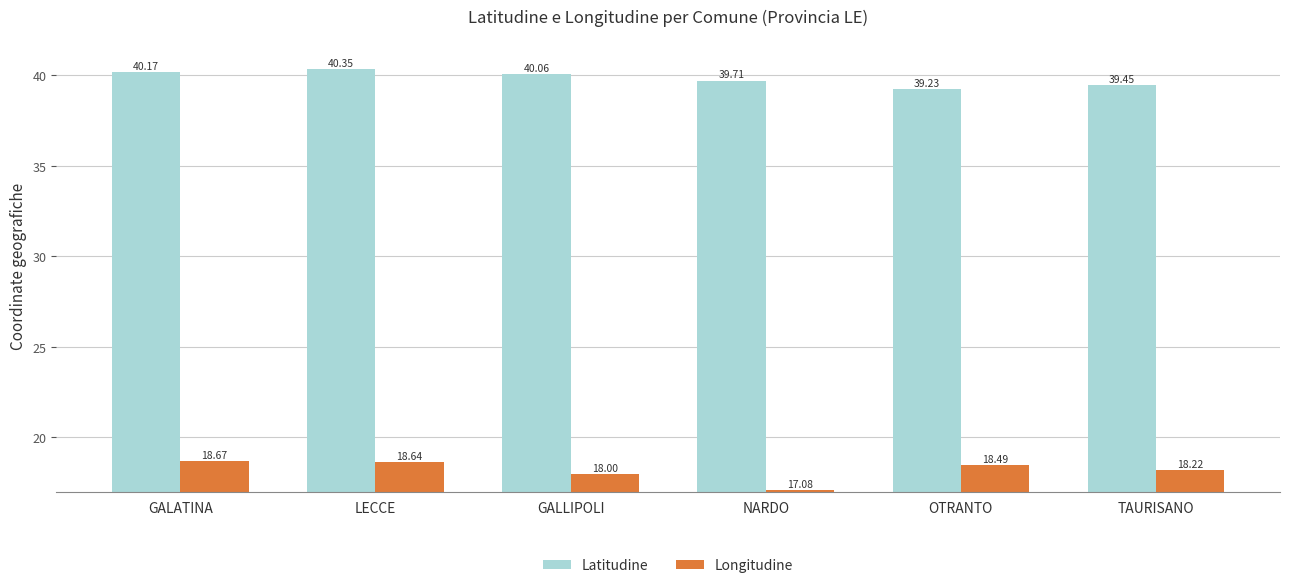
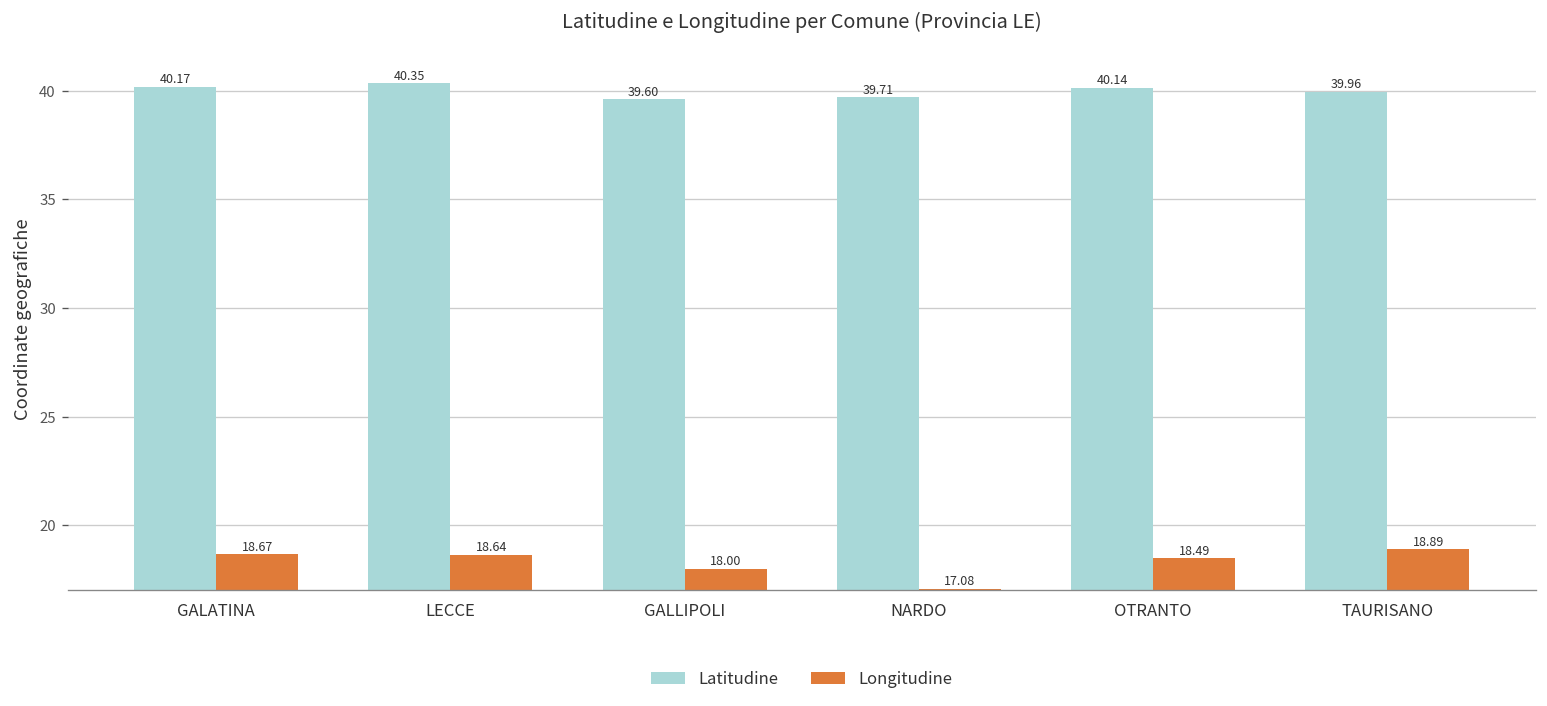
Latitudine, GALLIPOLI: 40.06 -> 39.60
Latitudine, OTRANTO: 39.23 -> 40.14
Latitudine, TAURISANO: 39.45 -> 39.96
Longitudine, TAURISANO: 18.22 -> 18.89
